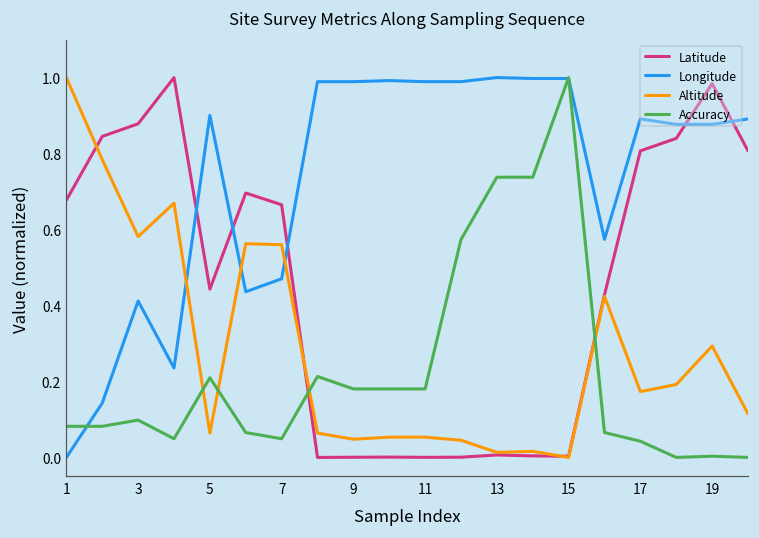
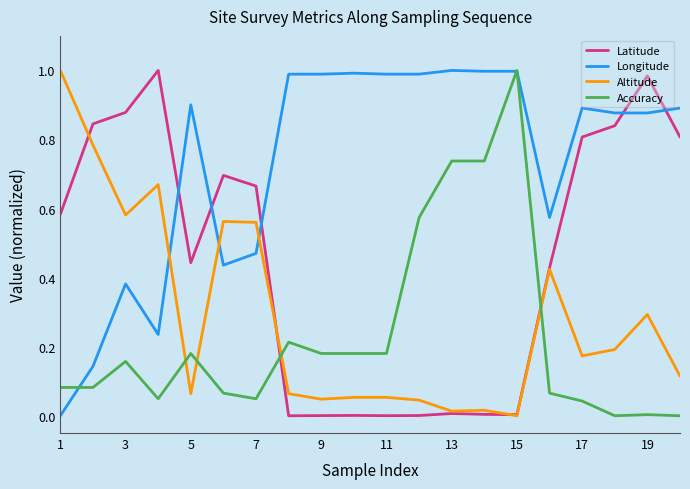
Latitude, 1: 0.68 -> 0.58
Longitude, 3: 0.41 -> 0.38
Accuracy, 3: 0.10 -> 0.16
Accuracy, 5: 0.21 -> 0.18
